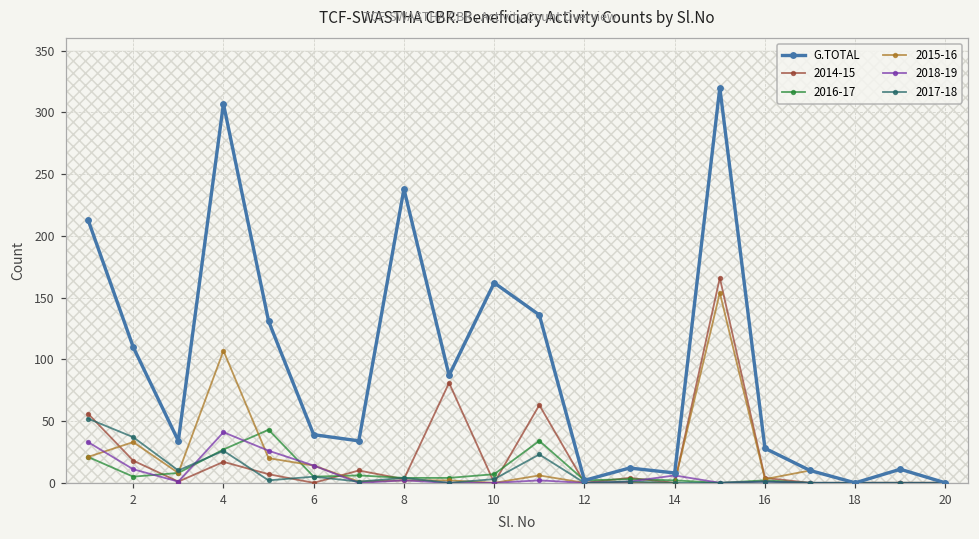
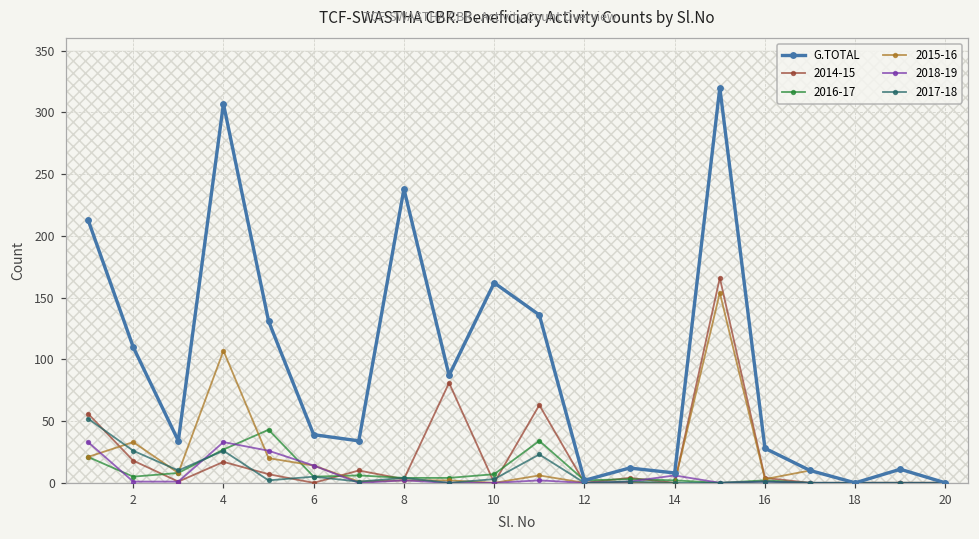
2018-19, 2: 11 -> 1
2017-18, 2: 37 -> 26
2018-19, 4: 41 -> 33
